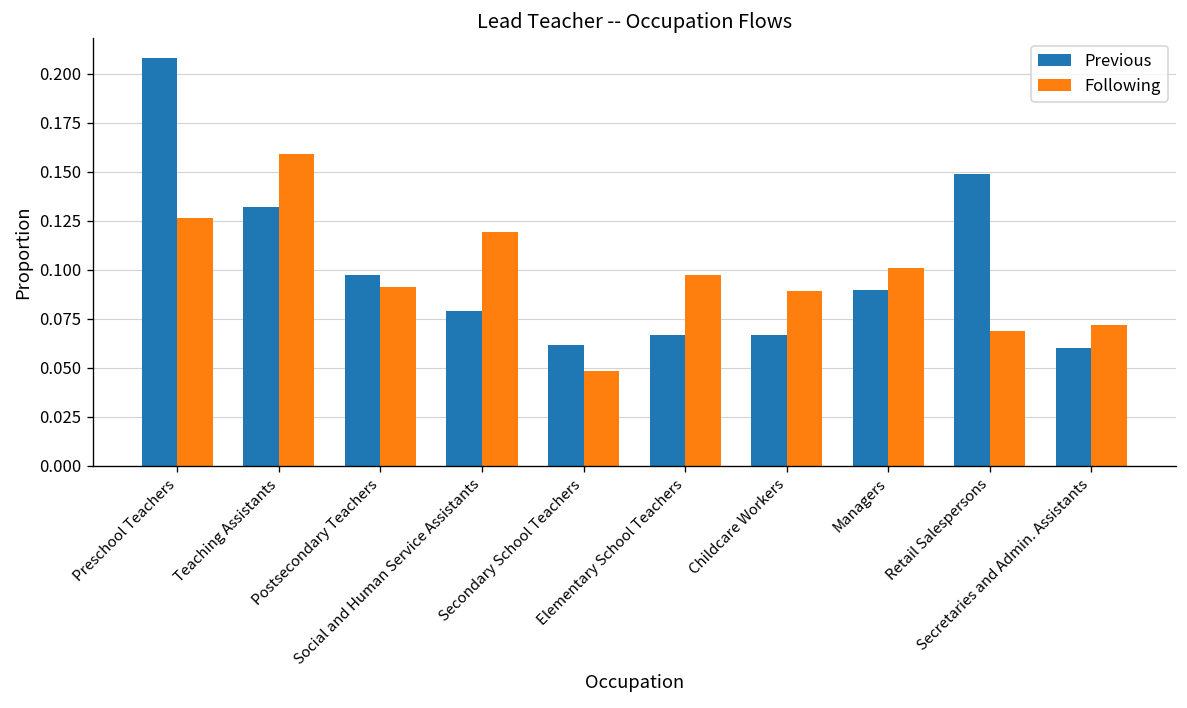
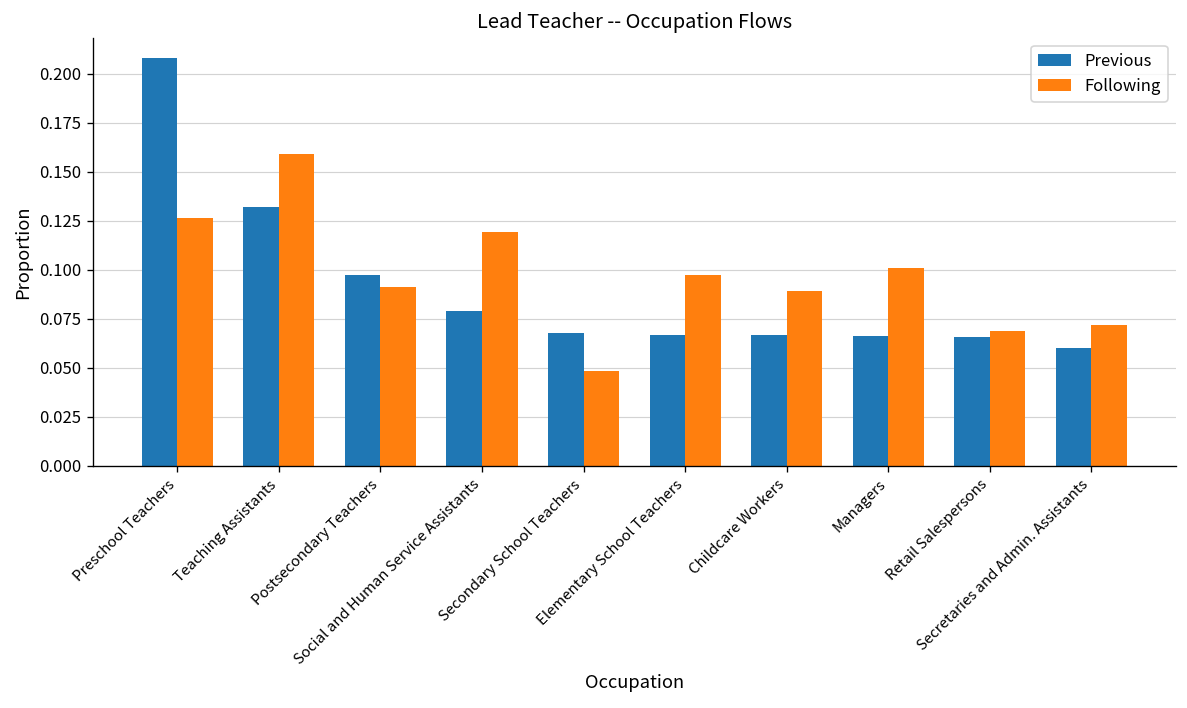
Previous, Secondary School Teachers: 0.061 -> 0.068
Previous, Managers: 0.090 -> 0.066
Previous, Retail Salespersons: 0.149 -> 0.066
